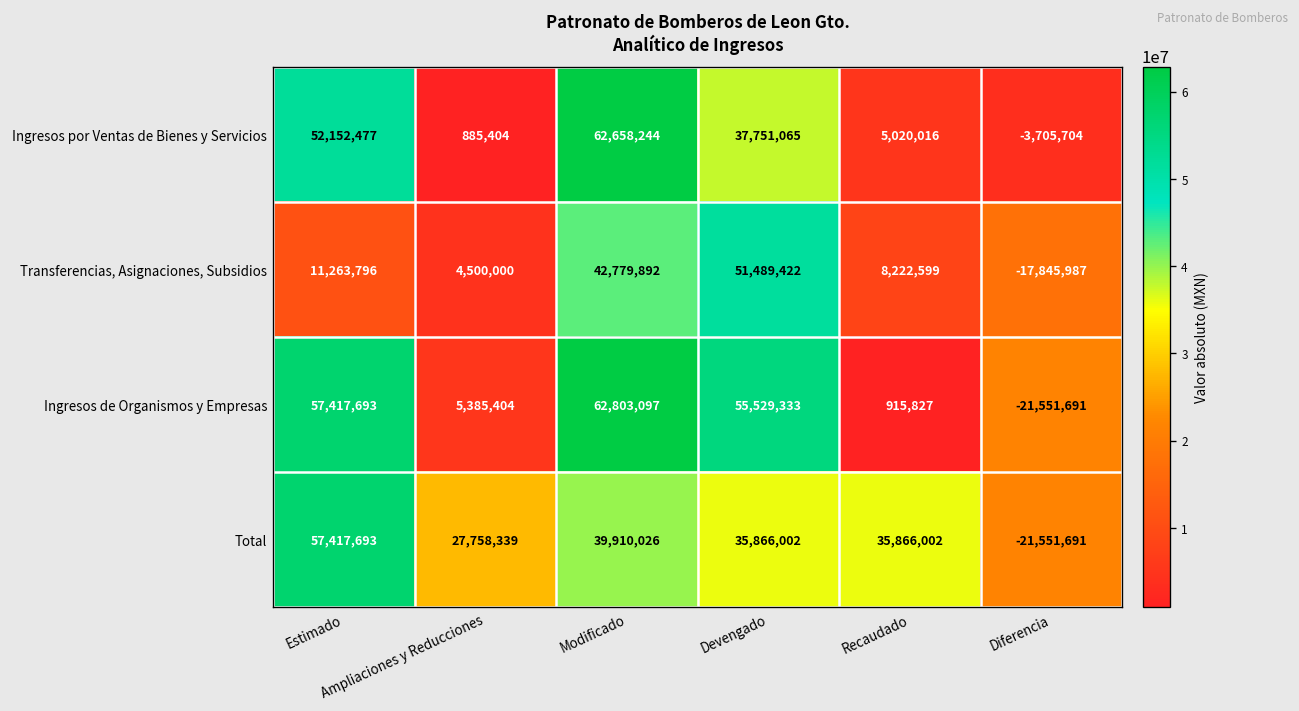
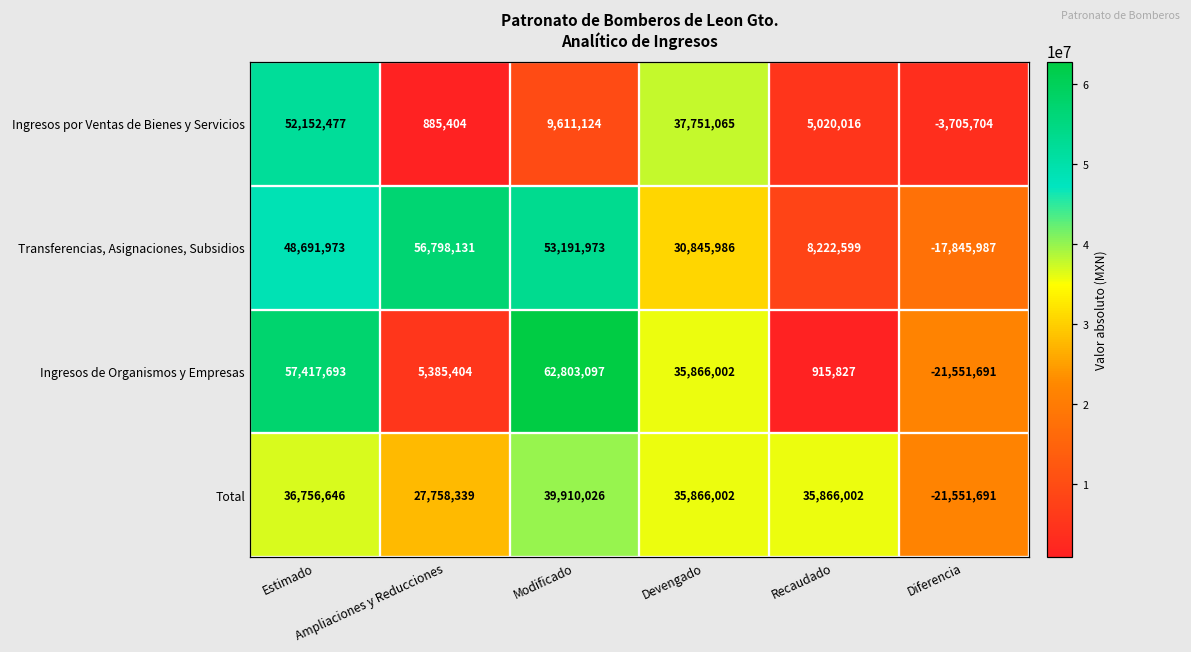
Ingresos por Ventas de Bienes y Servicios, Modificado: 62,658,244 -> 9,611,124
Transferencias, Asignaciones, Subsidios, Estimado: 11,263,796 -> 48,691,973
Transferencias, Asignaciones, Subsidios, Ampliaciones y Reducciones: 4,500,000 -> 56,798,131
Transferencias, Asignaciones, Subsidios, Modificado: 42,779,892 -> 53,191,973
Transferencias, Asignaciones, Subsidios, Devengado: 51,489,422 -> 30,845,986
Ingresos de Organismos y Empresas, Devengado: 55,529,333 -> 35,866,002
Total, Estimado: 57,417,693 -> 36,756,646
